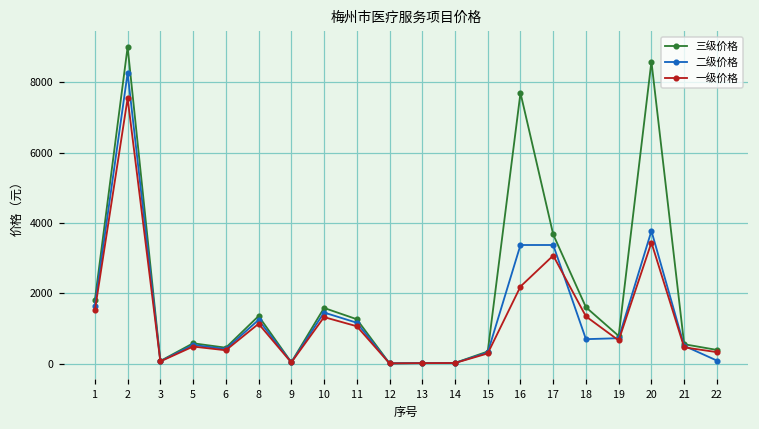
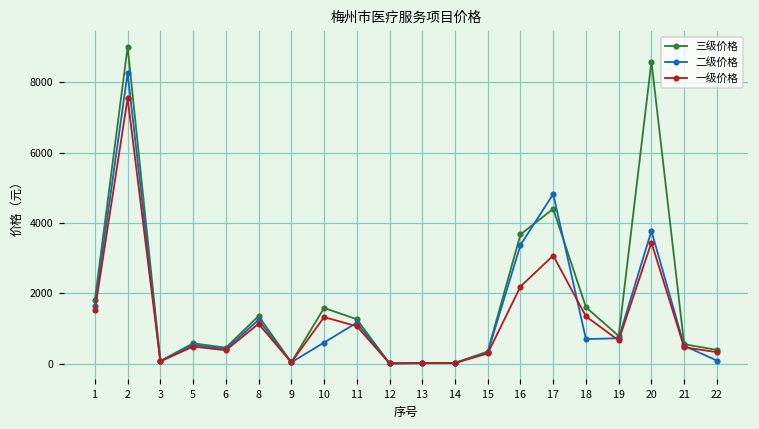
二级价格, 10: 1500 -> 600
三级价格, 16: 7700 -> 3700
三级价格, 17: 3700 -> 4400
二级价格, 17: 3400 -> 4800
